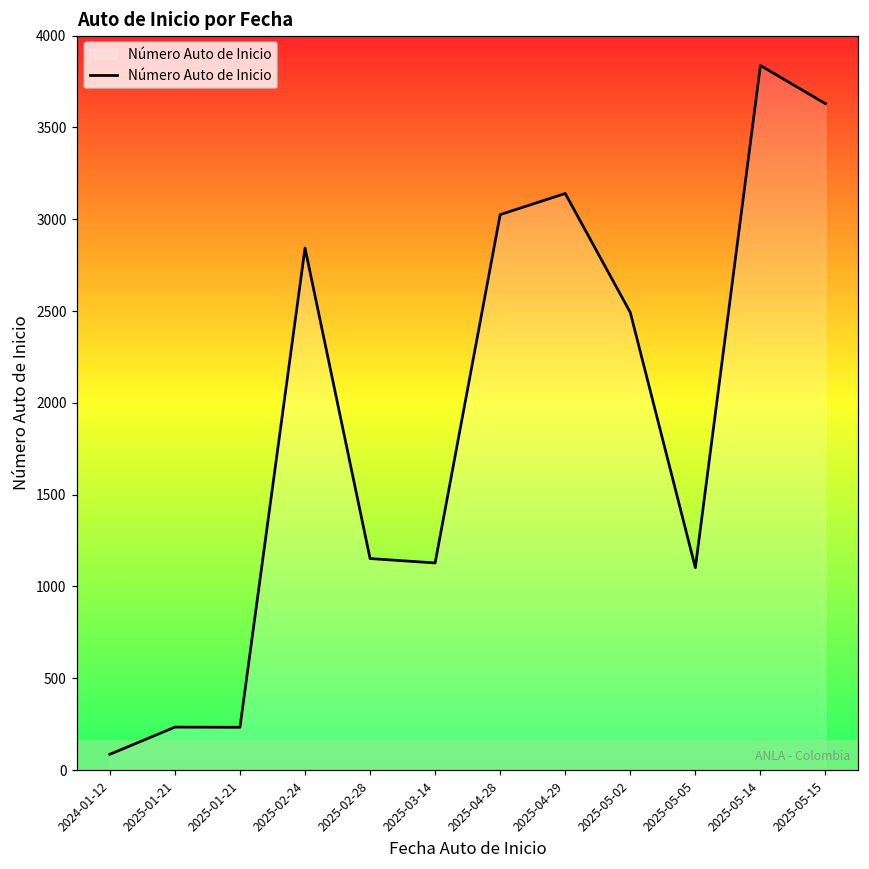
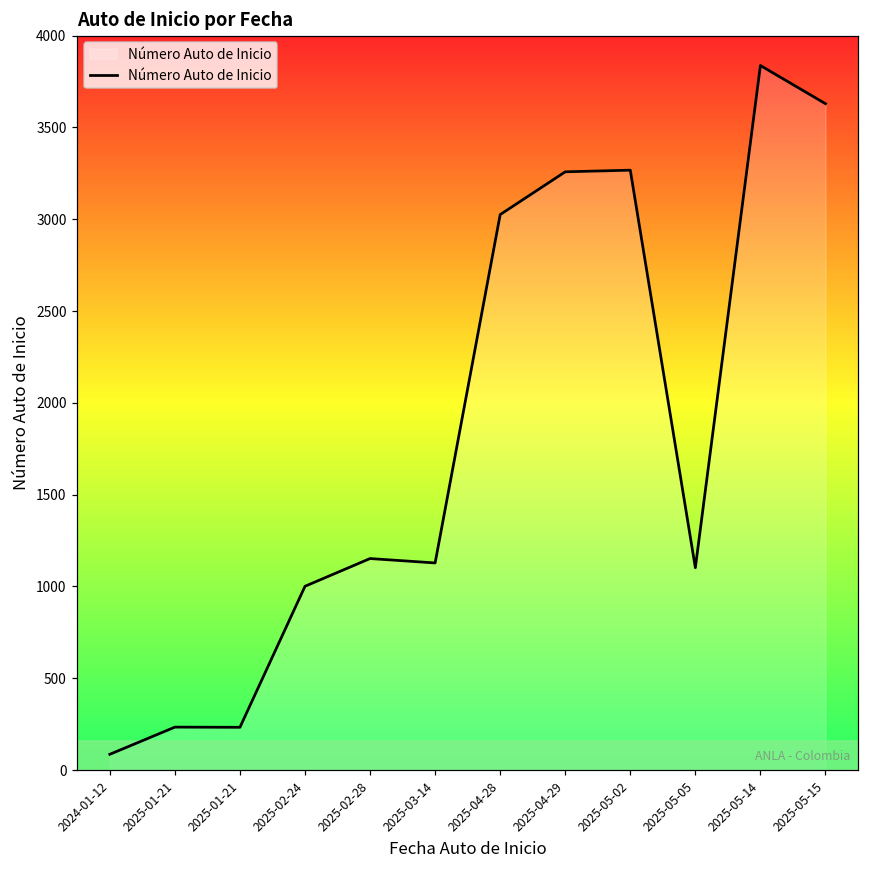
2025-02-24: 2840 -> 1000
2025-04-29: 3140 -> 3260
2025-05-02: 2490 -> 3270
